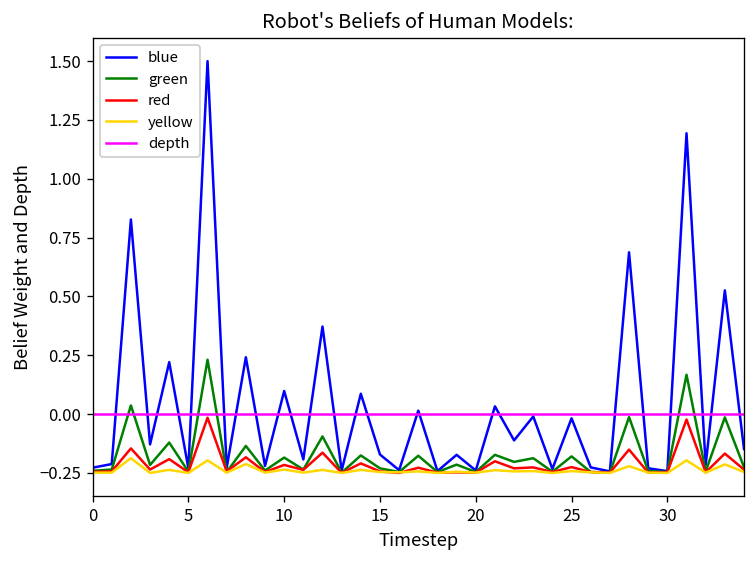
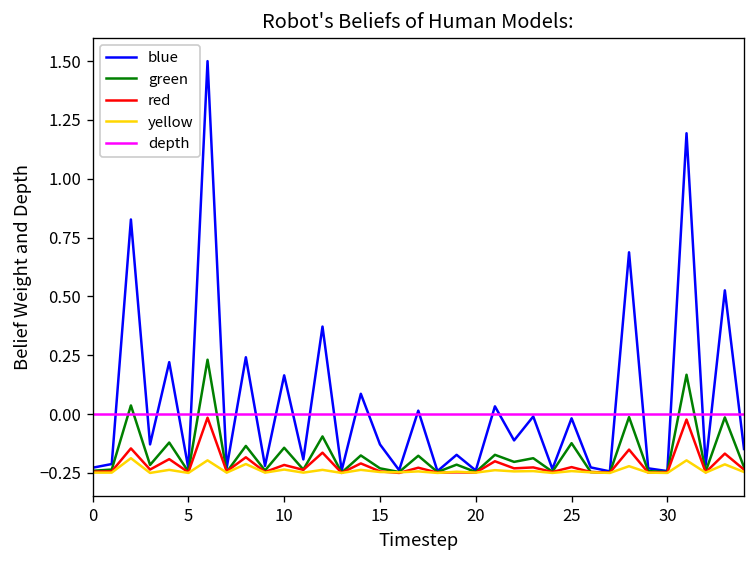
blue, 10: 0.10 -> 0.16
green, 10: -0.18 -> -0.14
blue, 15: -0.17 -> -0.13
green, 25: -0.18 -> -0.12
